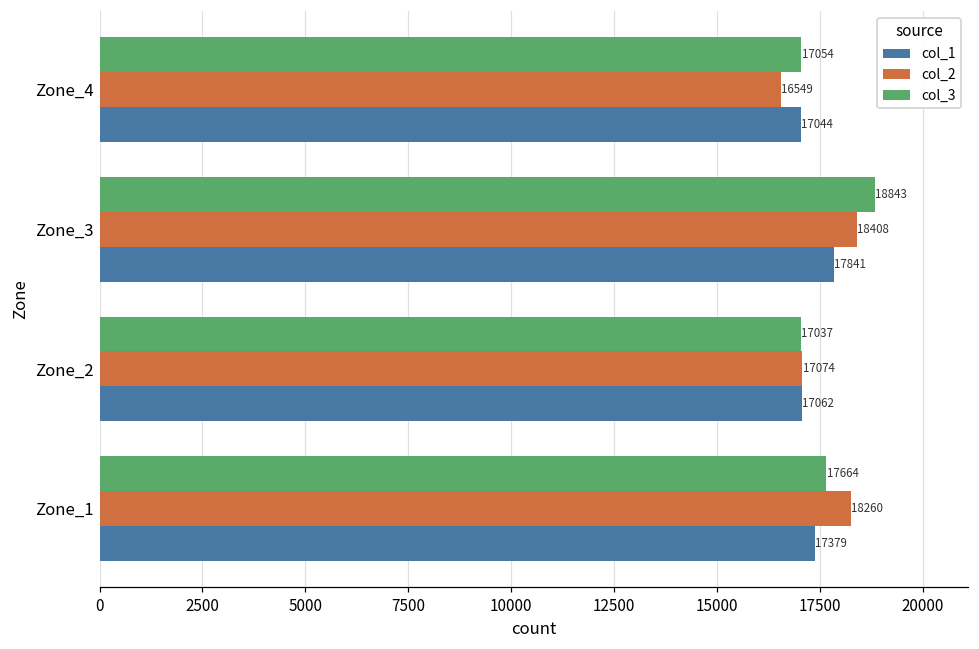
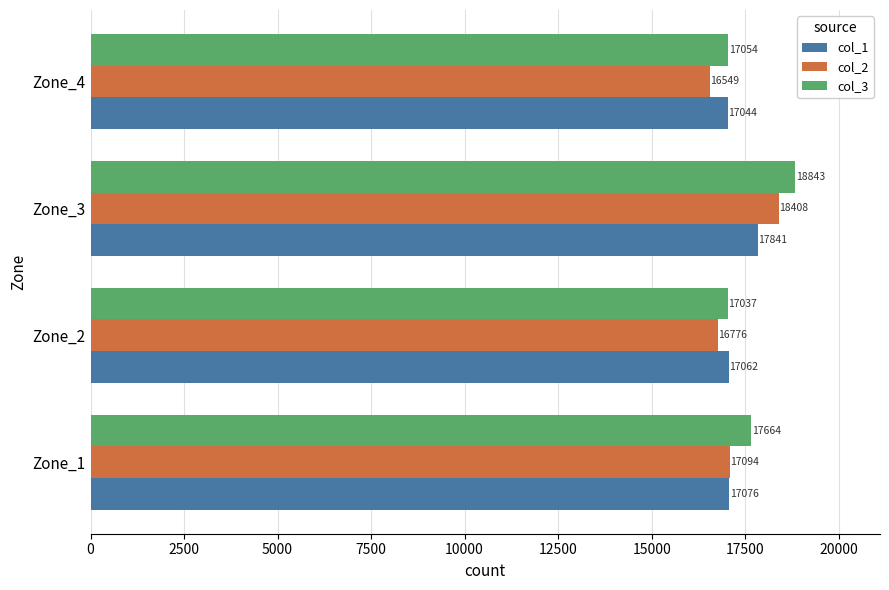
col_2, Zone_2: 17074 -> 16776
col_2, Zone_1: 18260 -> 17094
col_1, Zone_1: 17379 -> 17076
